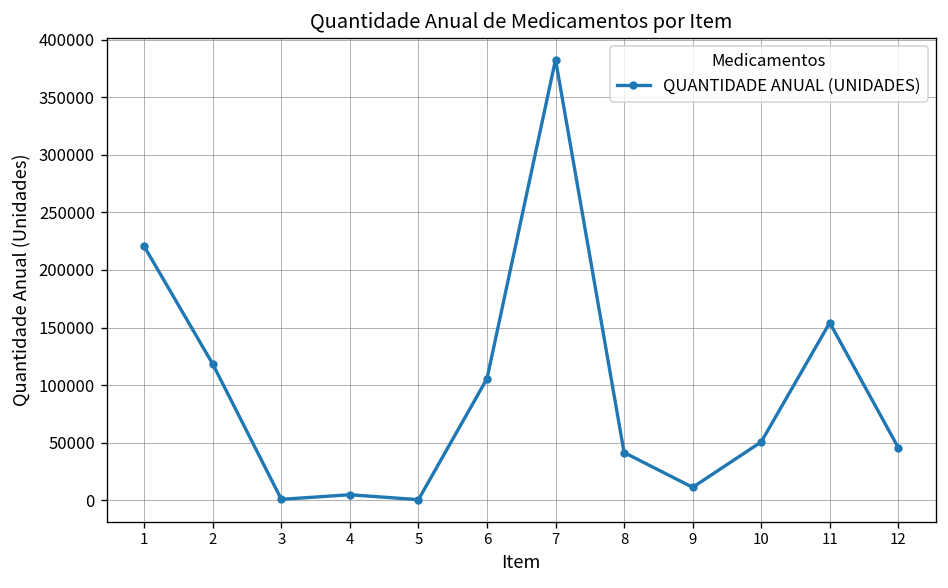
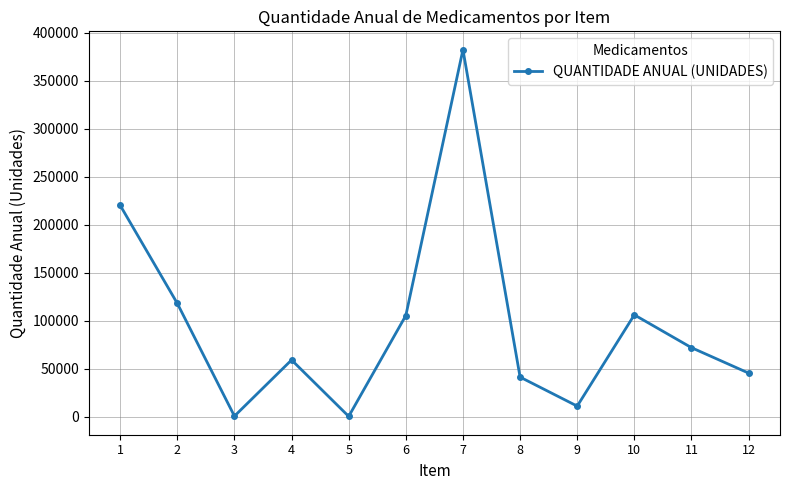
4: 0 -> 60000
10: 50000 -> 110000
11: 150000 -> 70000
